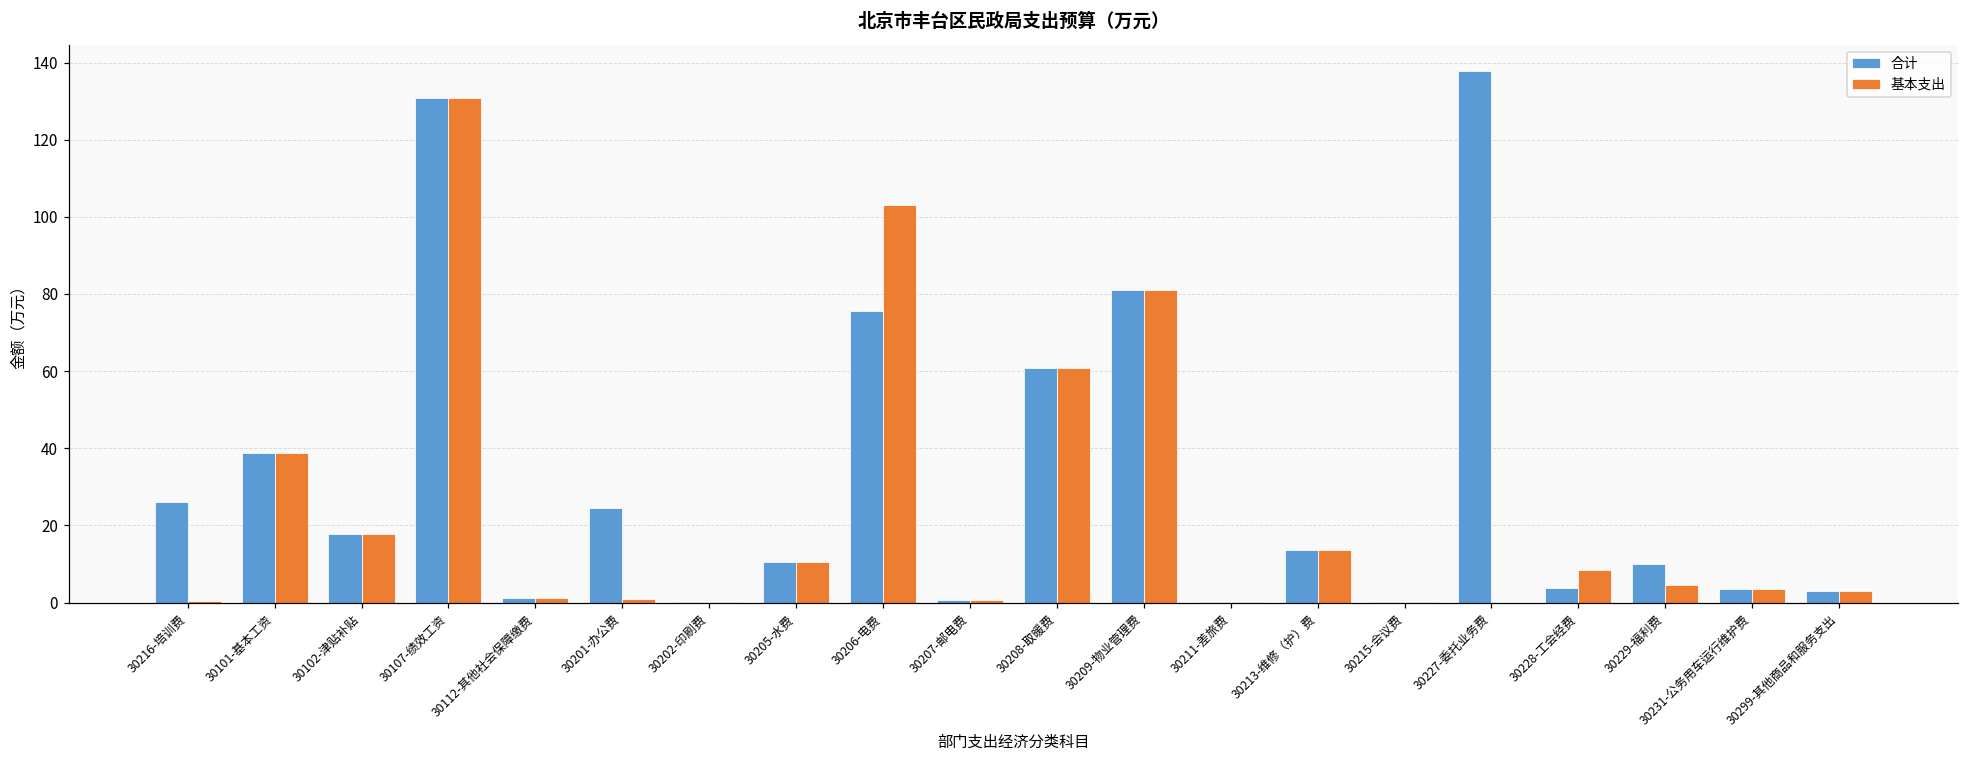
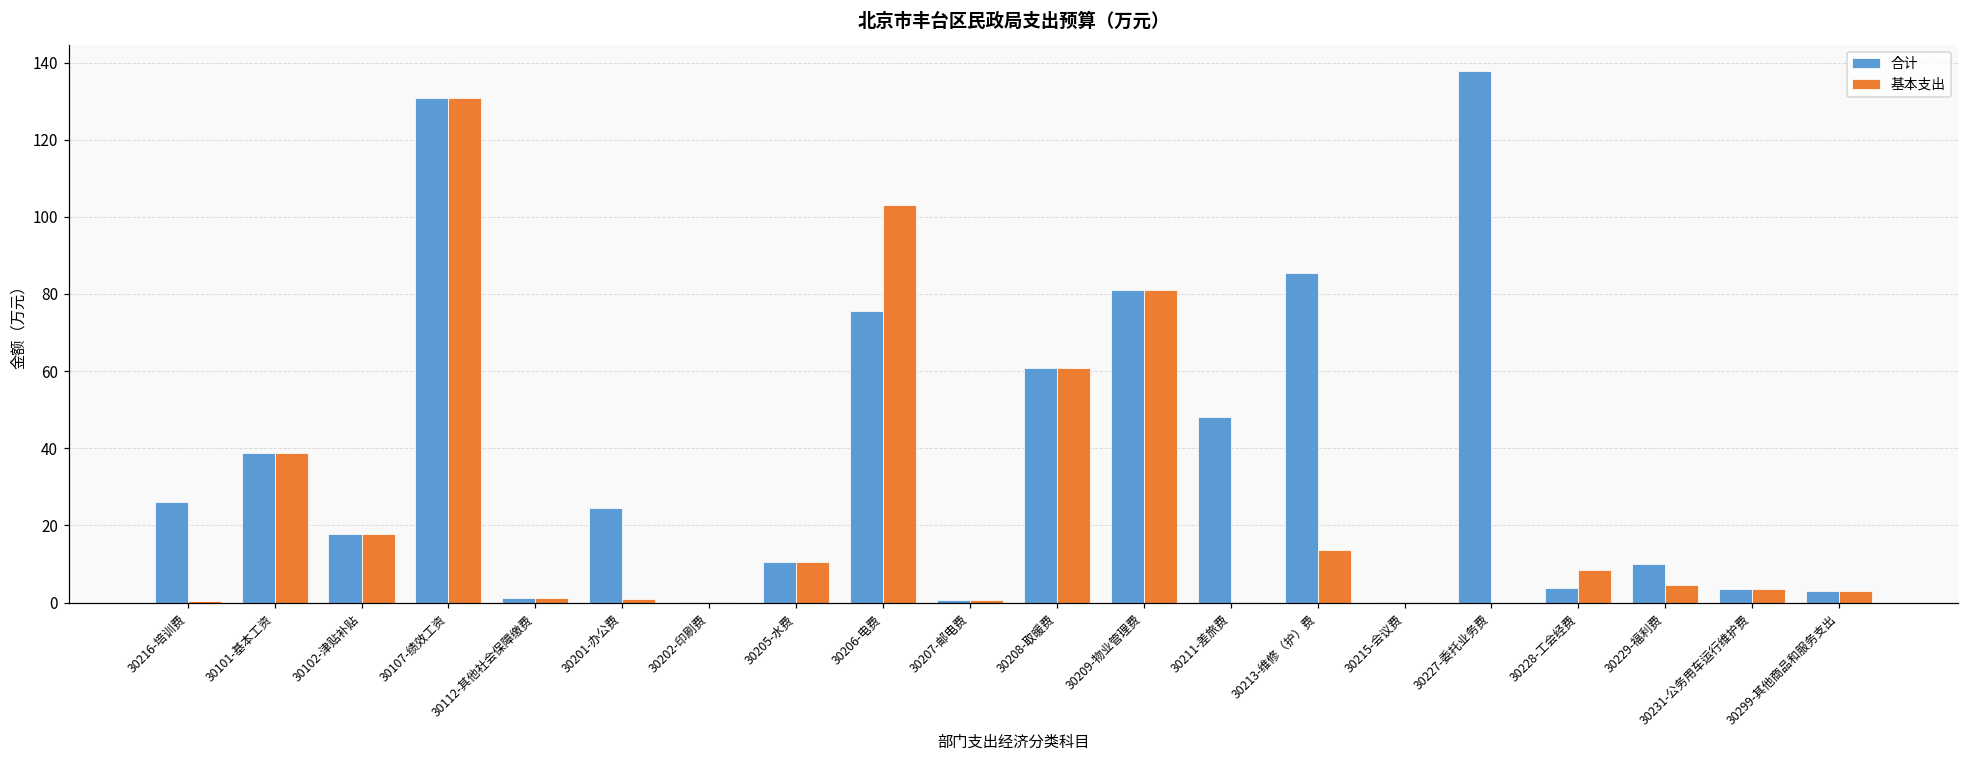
合计, 30211-差旅费: 0 -> 48
合计, 30213-维修（护）费: 14 -> 86
